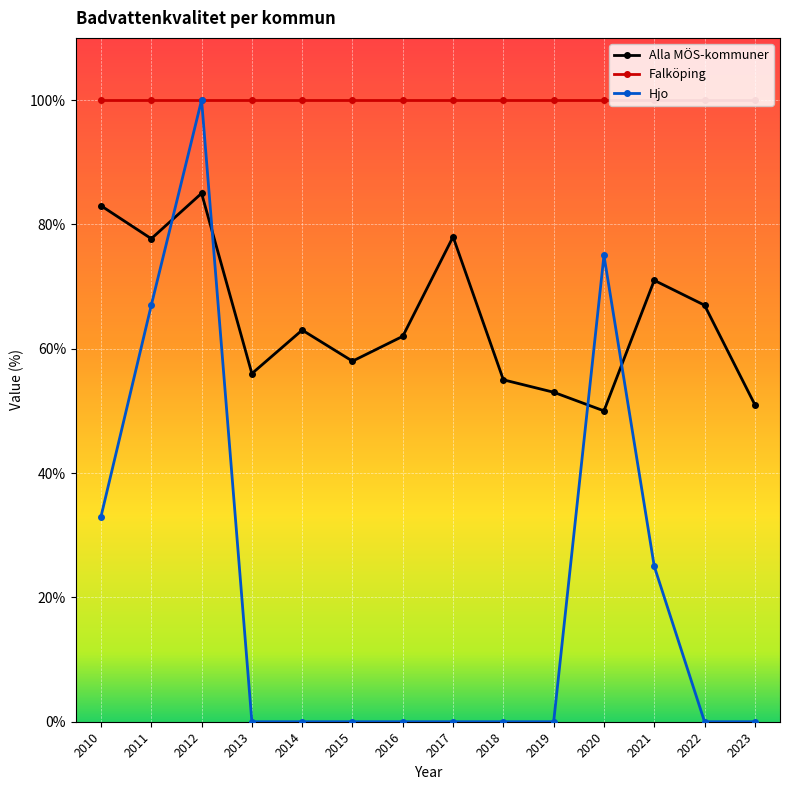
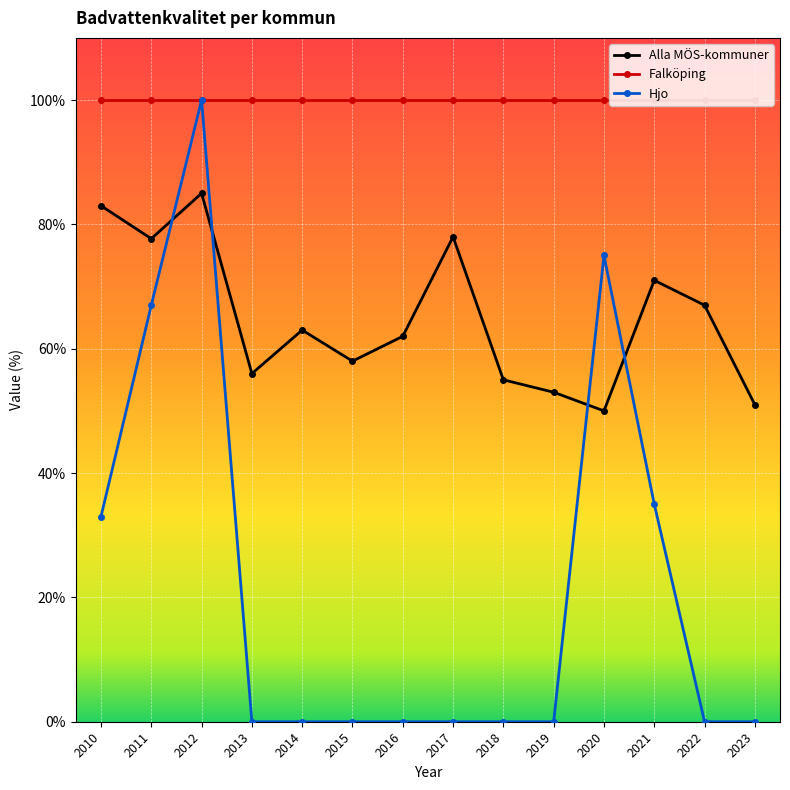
Hjo, 2021: 25% -> 35%
